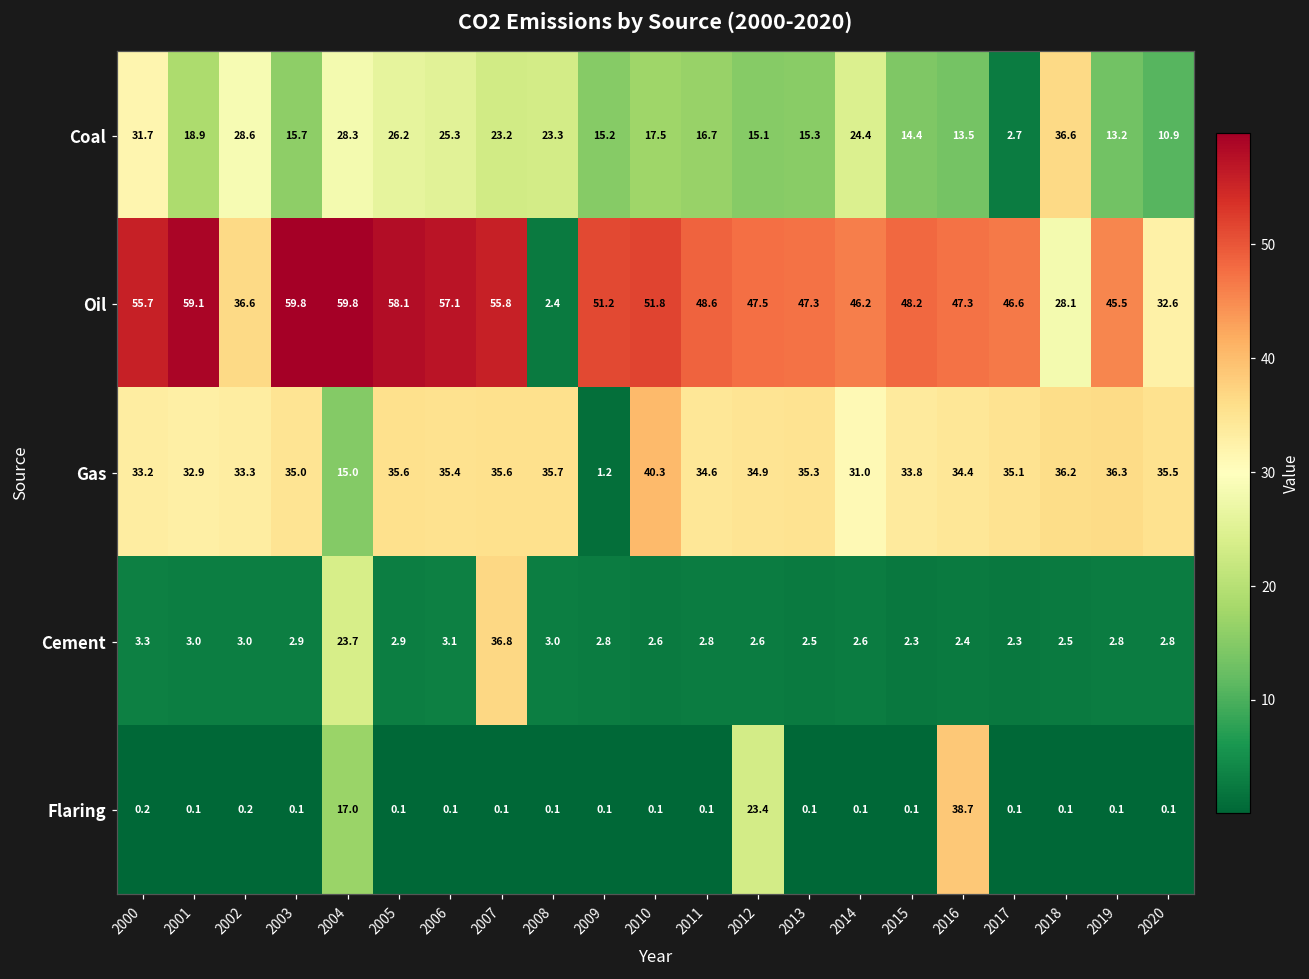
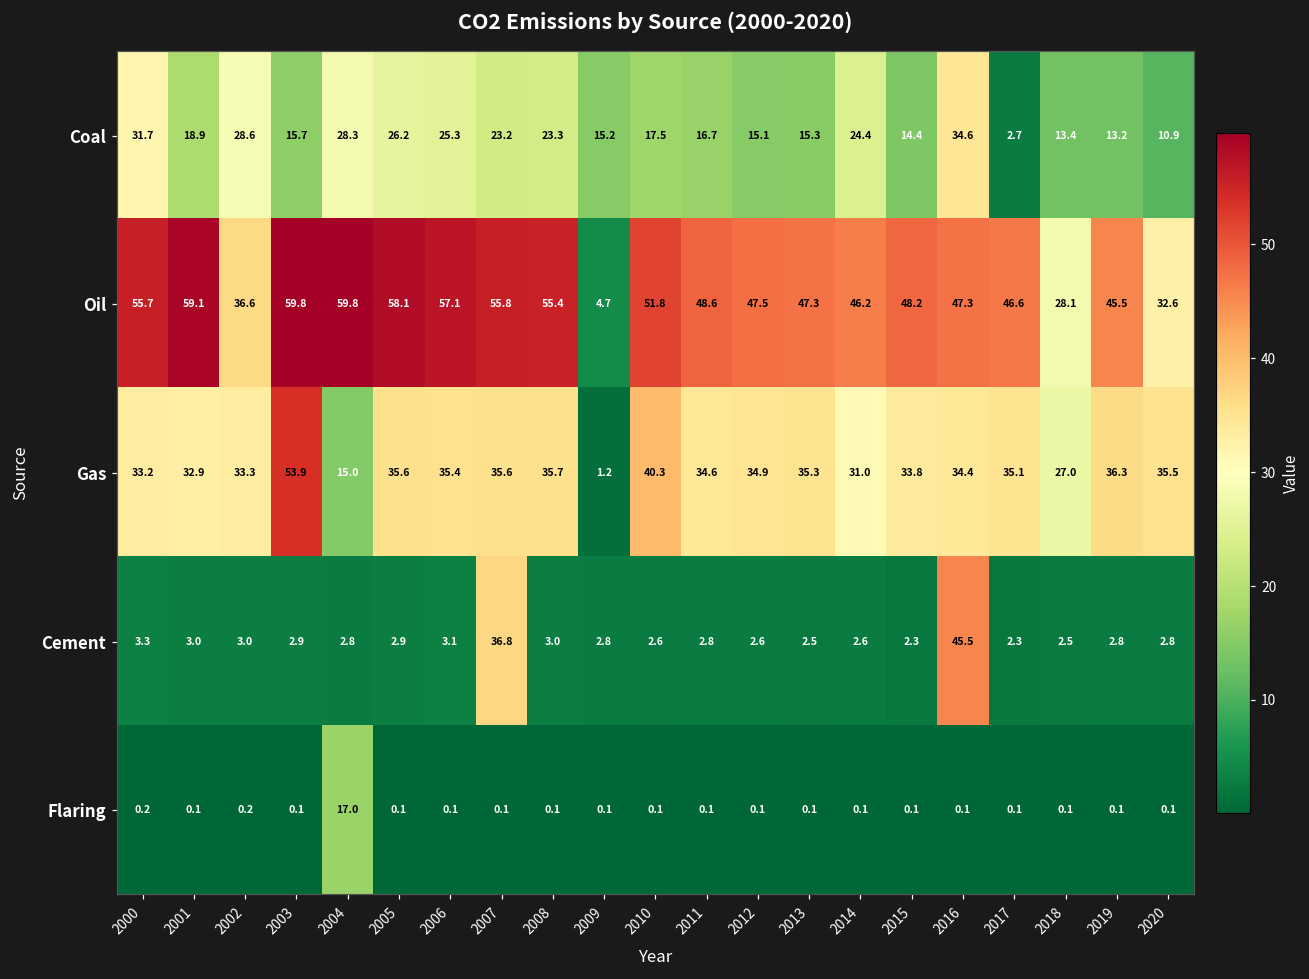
Coal, 2016: 13.5 -> 34.6
Coal, 2018: 36.6 -> 13.4
Oil, 2008: 2.4 -> 55.4
Oil, 2009: 51.2 -> 4.7
Gas, 2003: 35.0 -> 53.9
Gas, 2018: 36.2 -> 27.0
Cement, 2004: 23.7 -> 2.8
Cement, 2016: 2.4 -> 45.5
Flaring, 2012: 23.4 -> 0.1
Flaring, 2016: 38.7 -> 0.1
